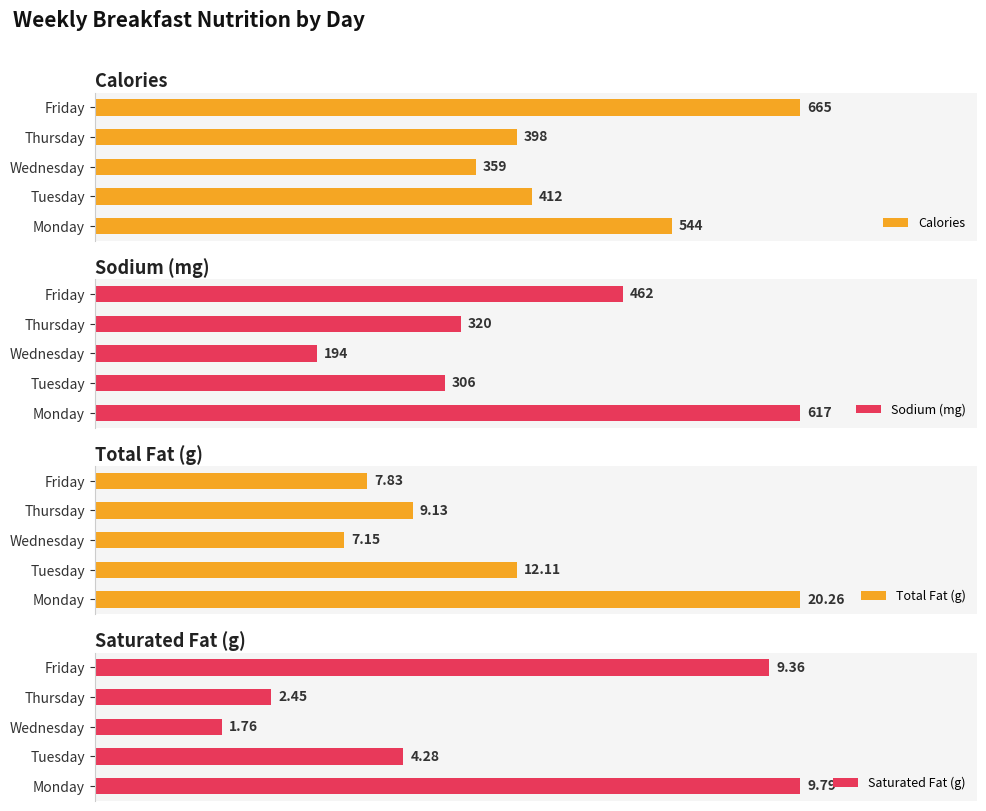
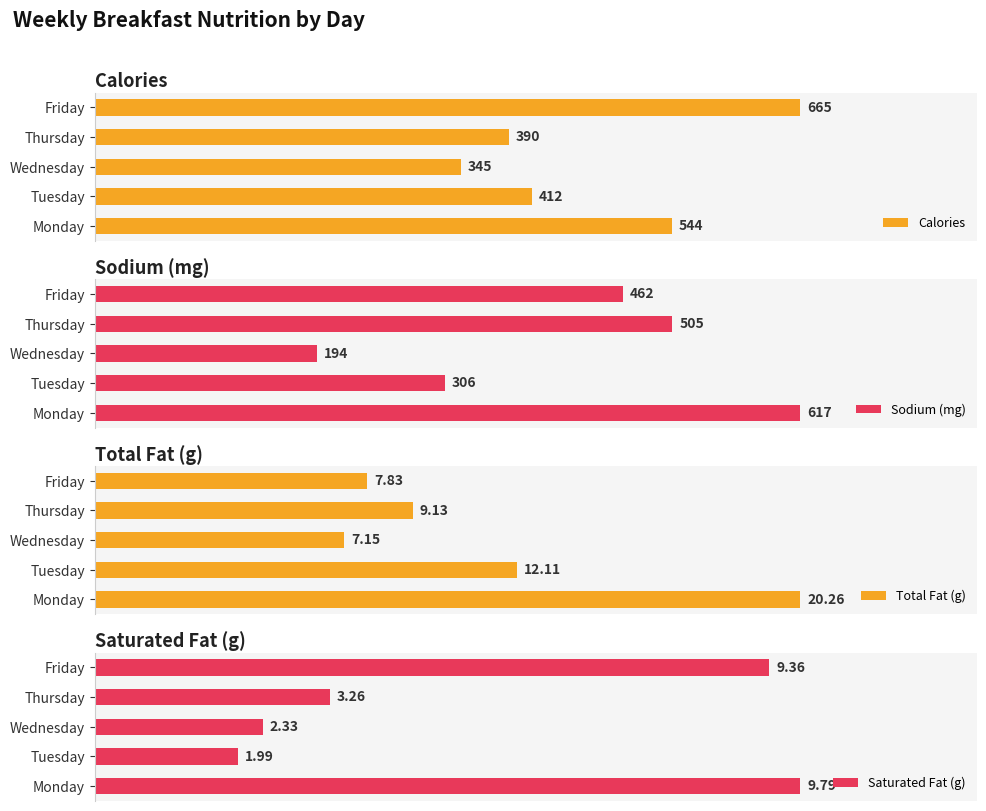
Calories, Thursday: 398 -> 390
Calories, Wednesday: 359 -> 345
Sodium (mg), Thursday: 320 -> 505
Saturated Fat (g), Thursday: 2.45 -> 3.26
Saturated Fat (g), Wednesday: 1.76 -> 2.33
Saturated Fat (g), Tuesday: 4.28 -> 1.99
